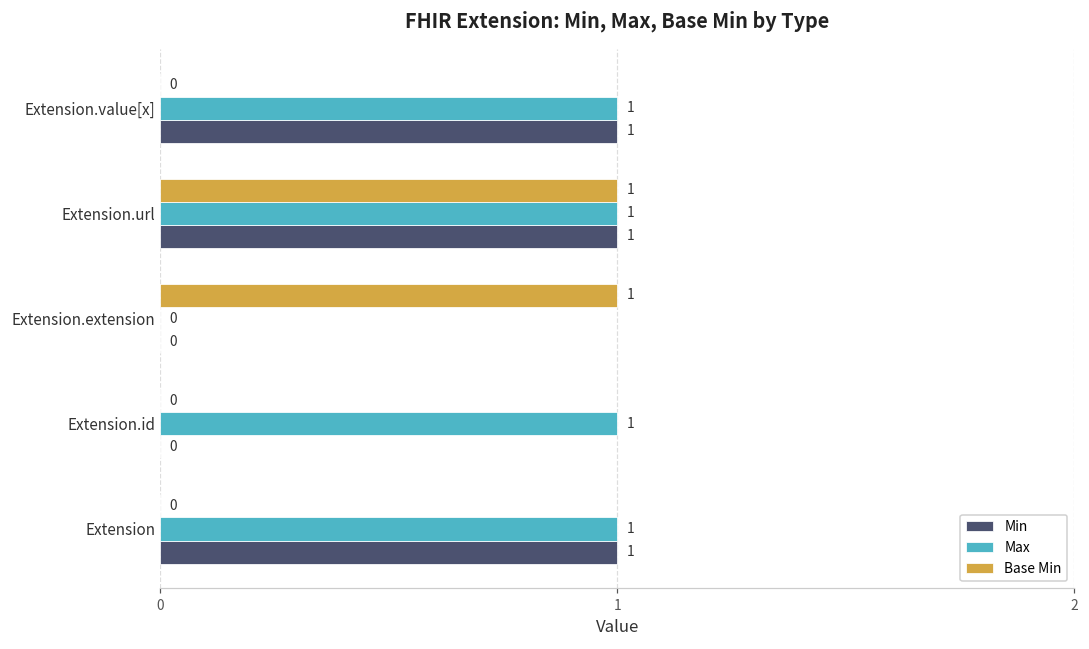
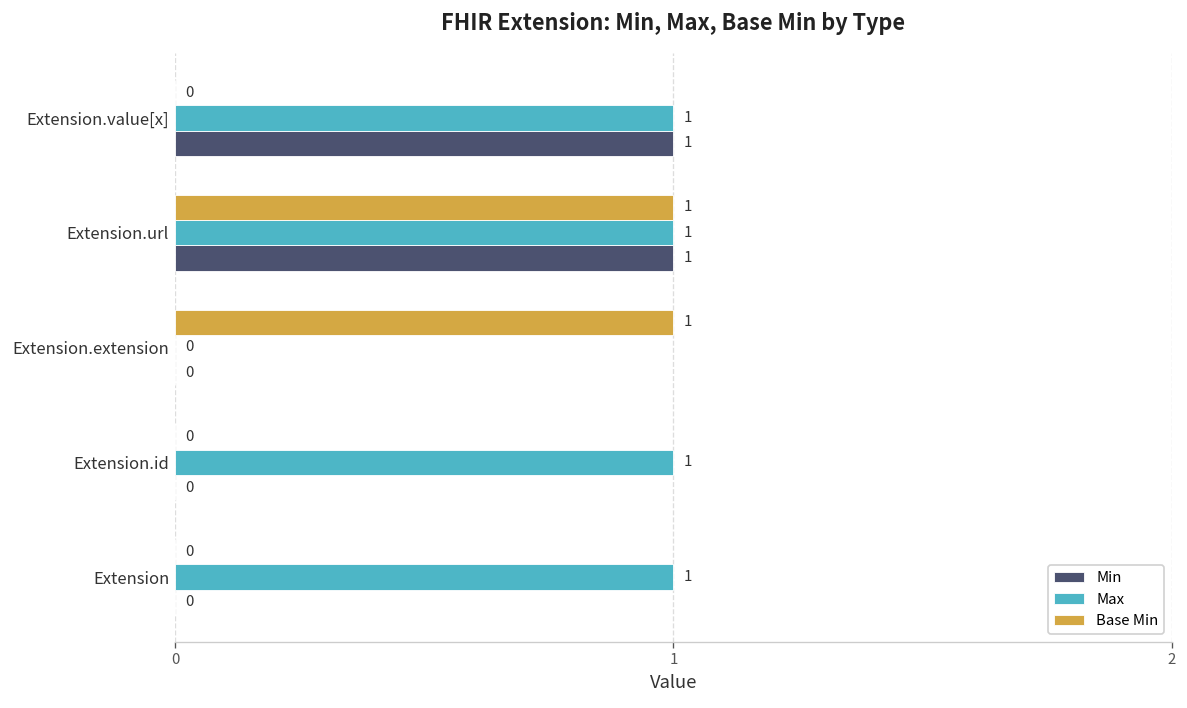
Min, Extension: 1 -> 0
